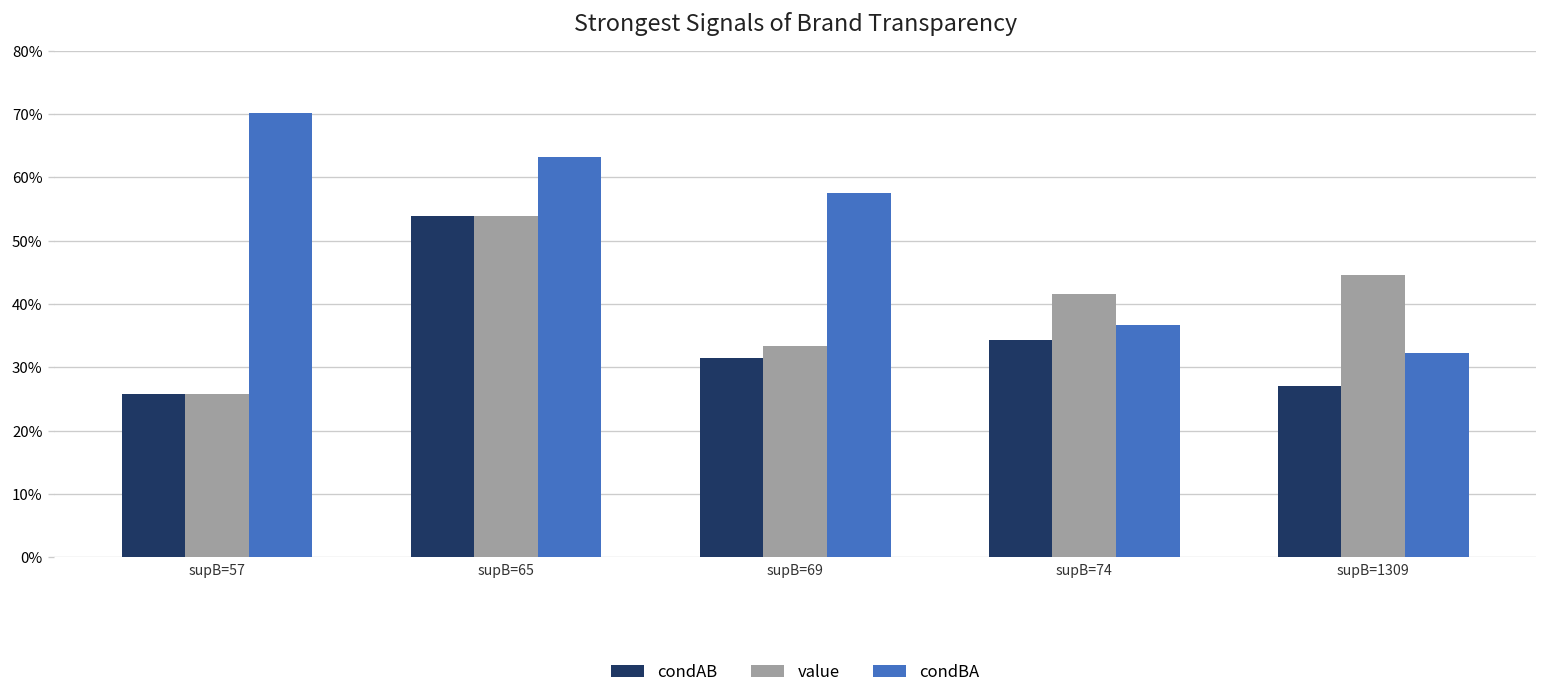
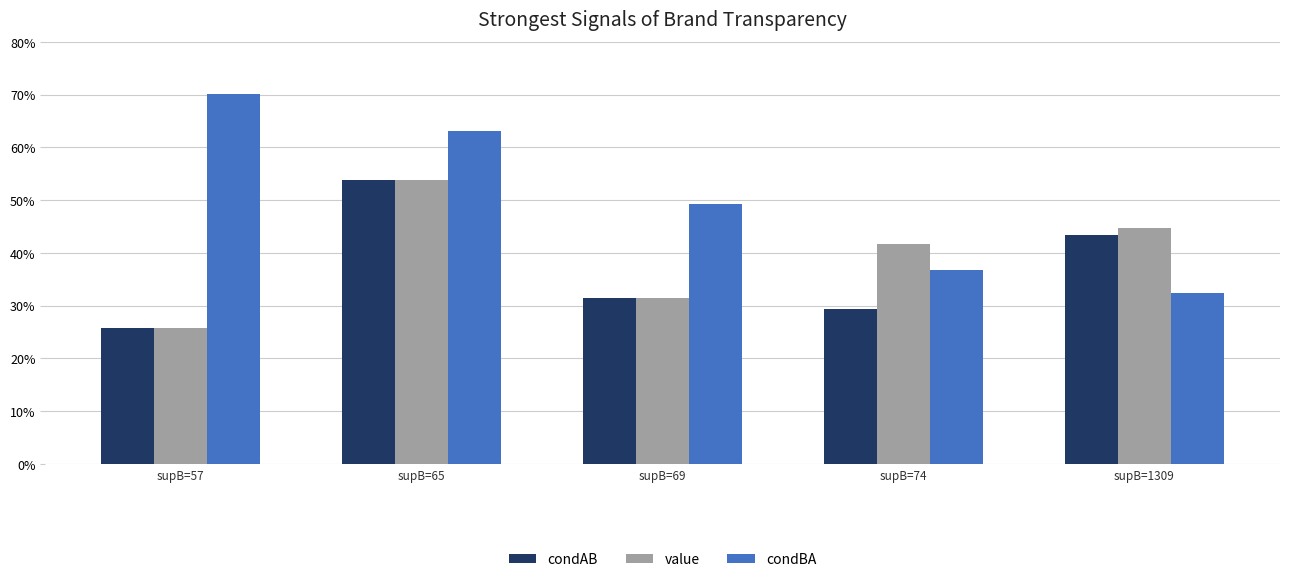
value, supB=69: 33% -> 31%
condBA, supB=69: 58% -> 49%
condAB, supB=74: 34% -> 29%
condAB, supB=1309: 27% -> 43%
